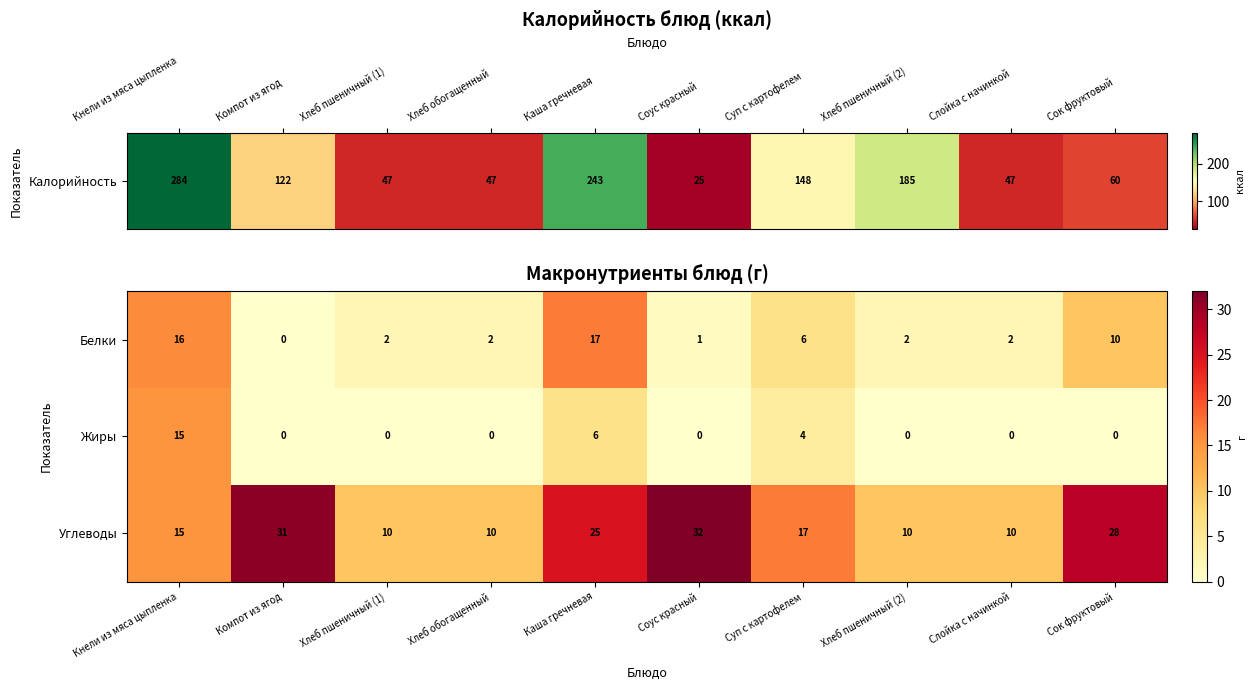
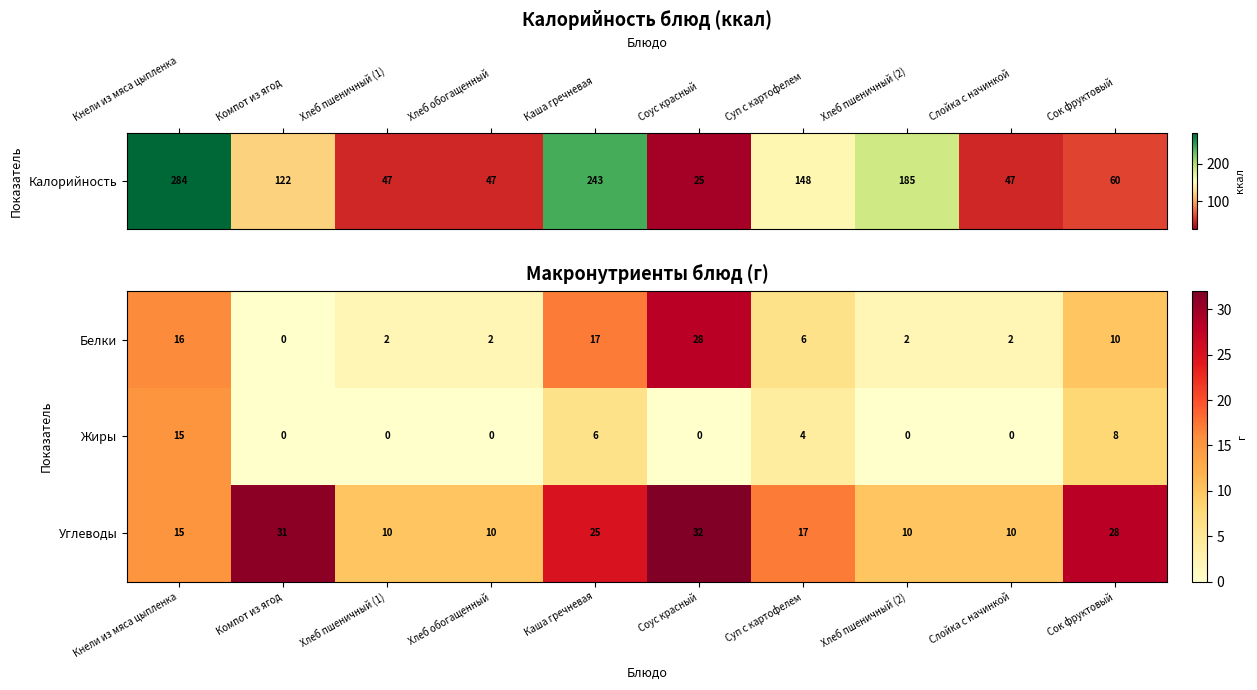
Макронутриенты блюд (г), Белки, Соус красный: 1 -> 28
Макронутриенты блюд (г), Жиры, Сок фруктовый: 0 -> 8
